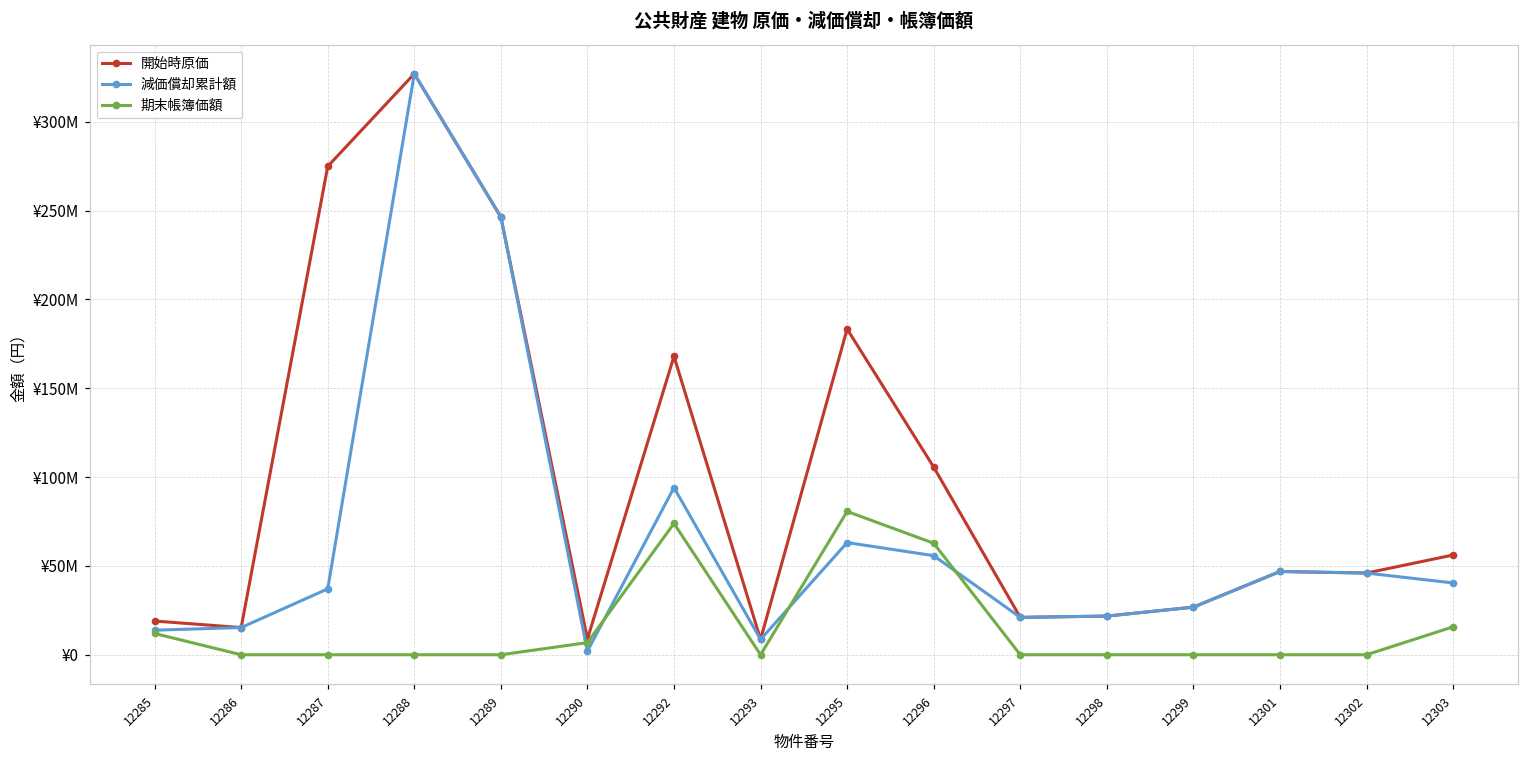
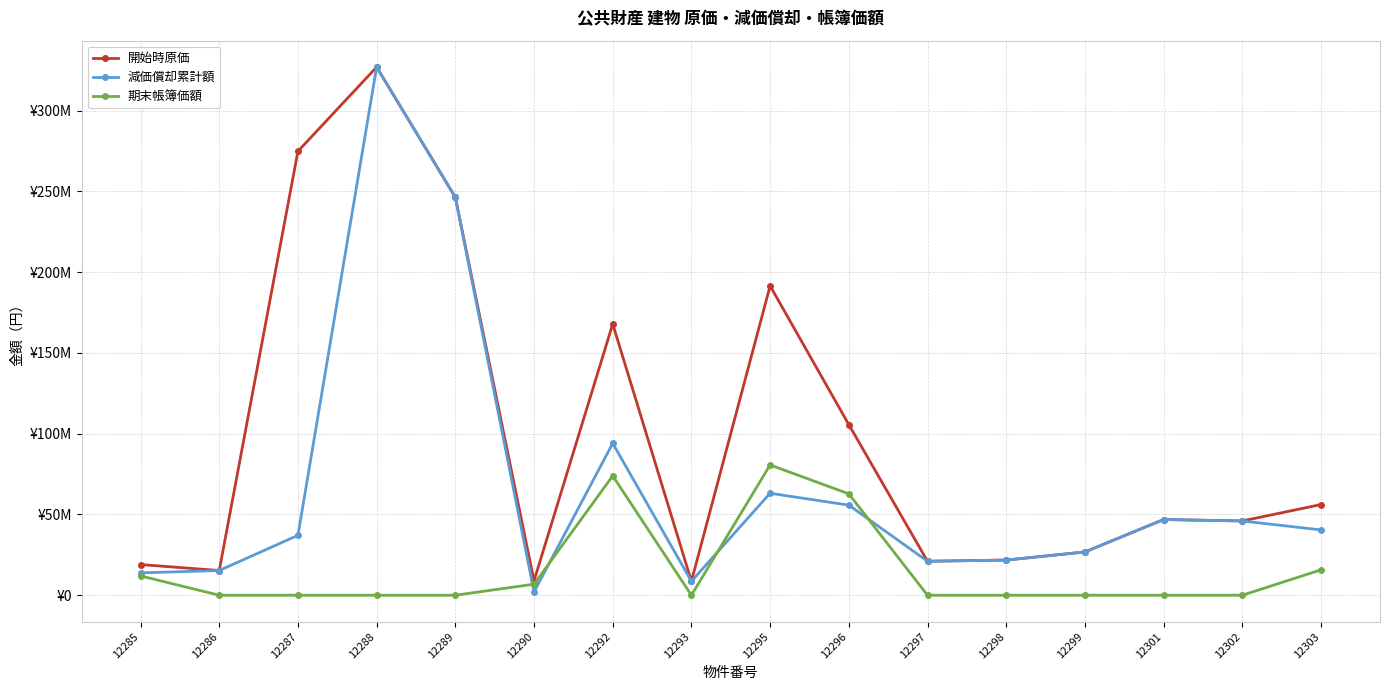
開始時原価, 12295: ¥183000000 -> ¥192000000
